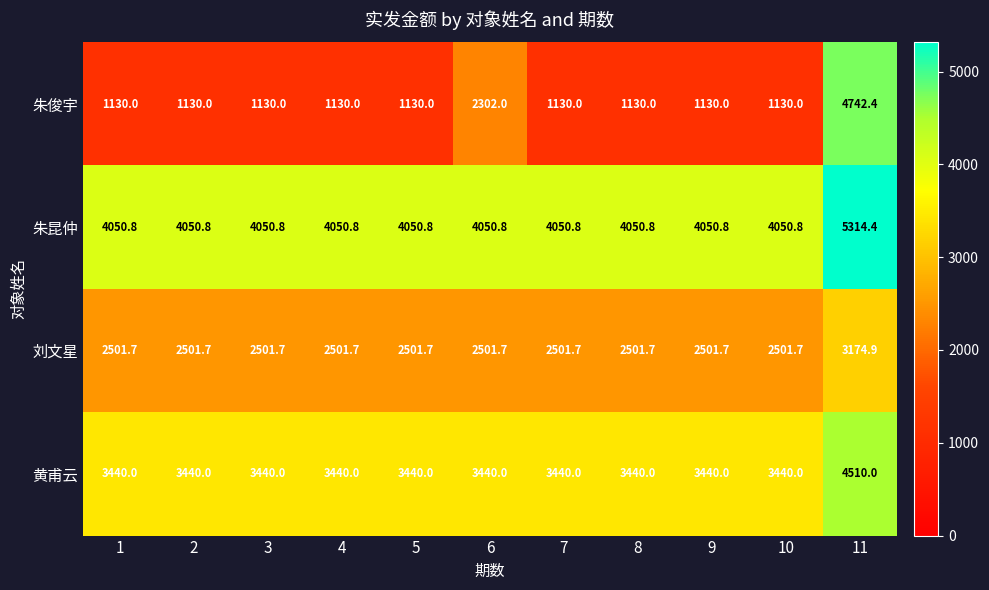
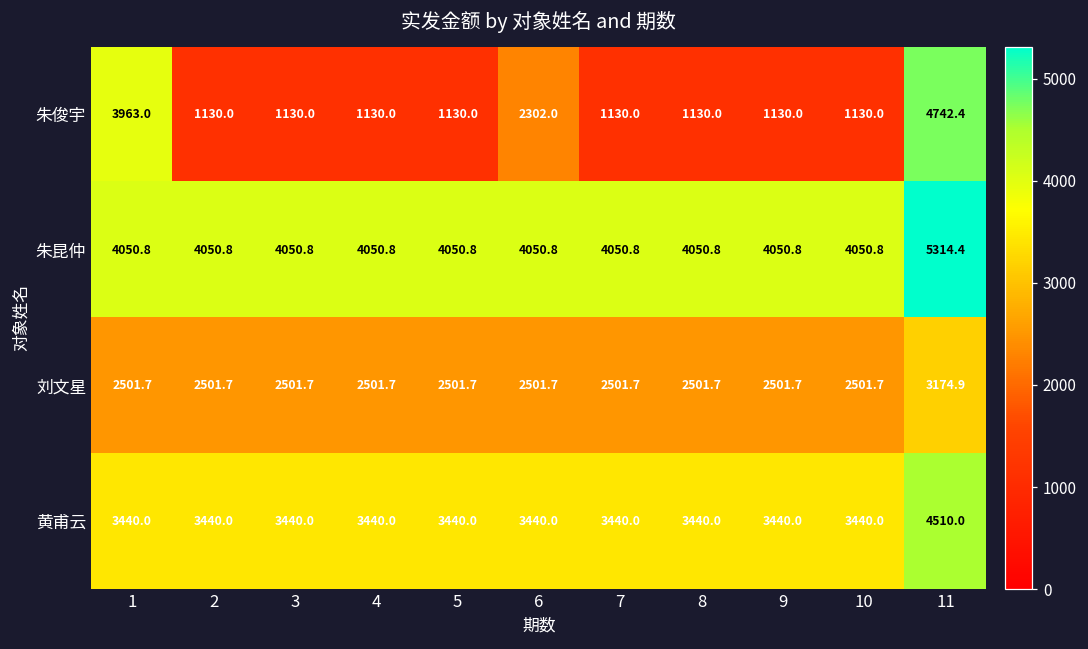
朱俊宇, 1: 1130.0 -> 3963.0
